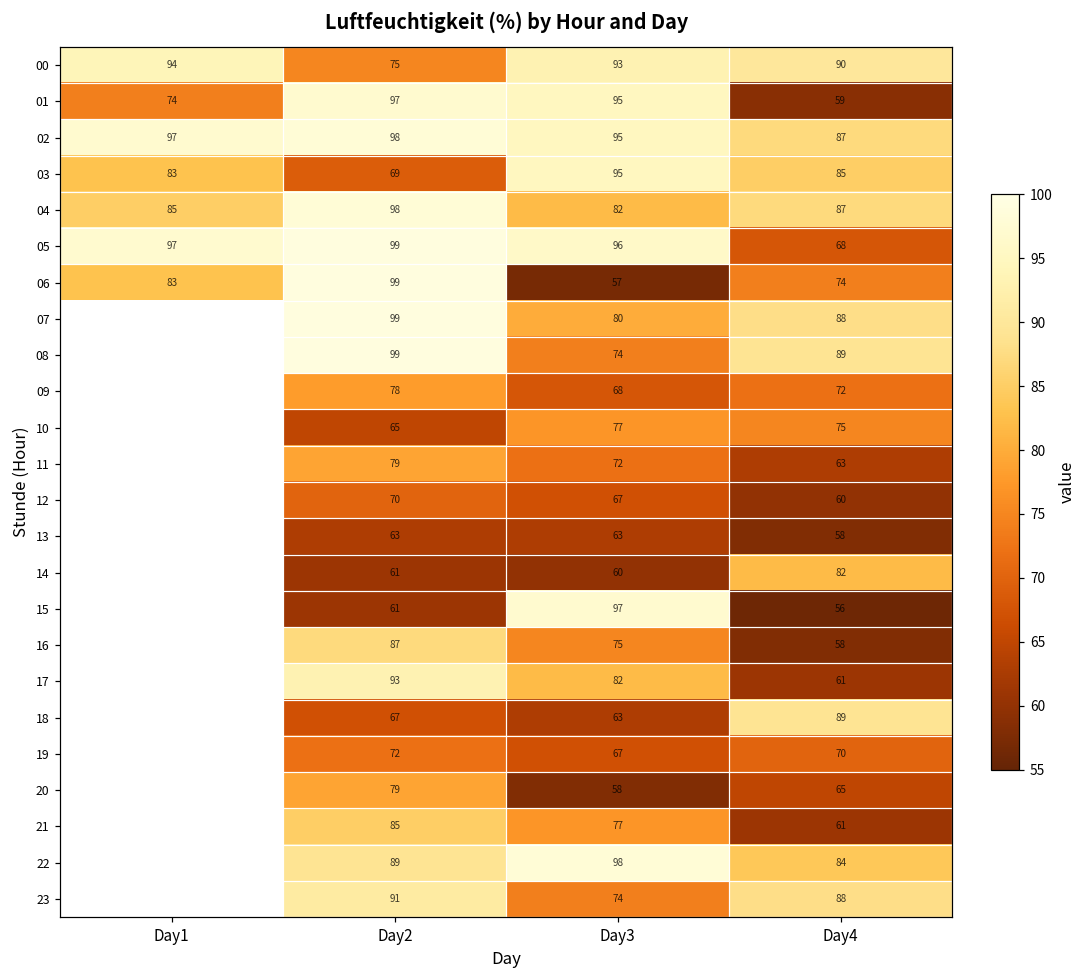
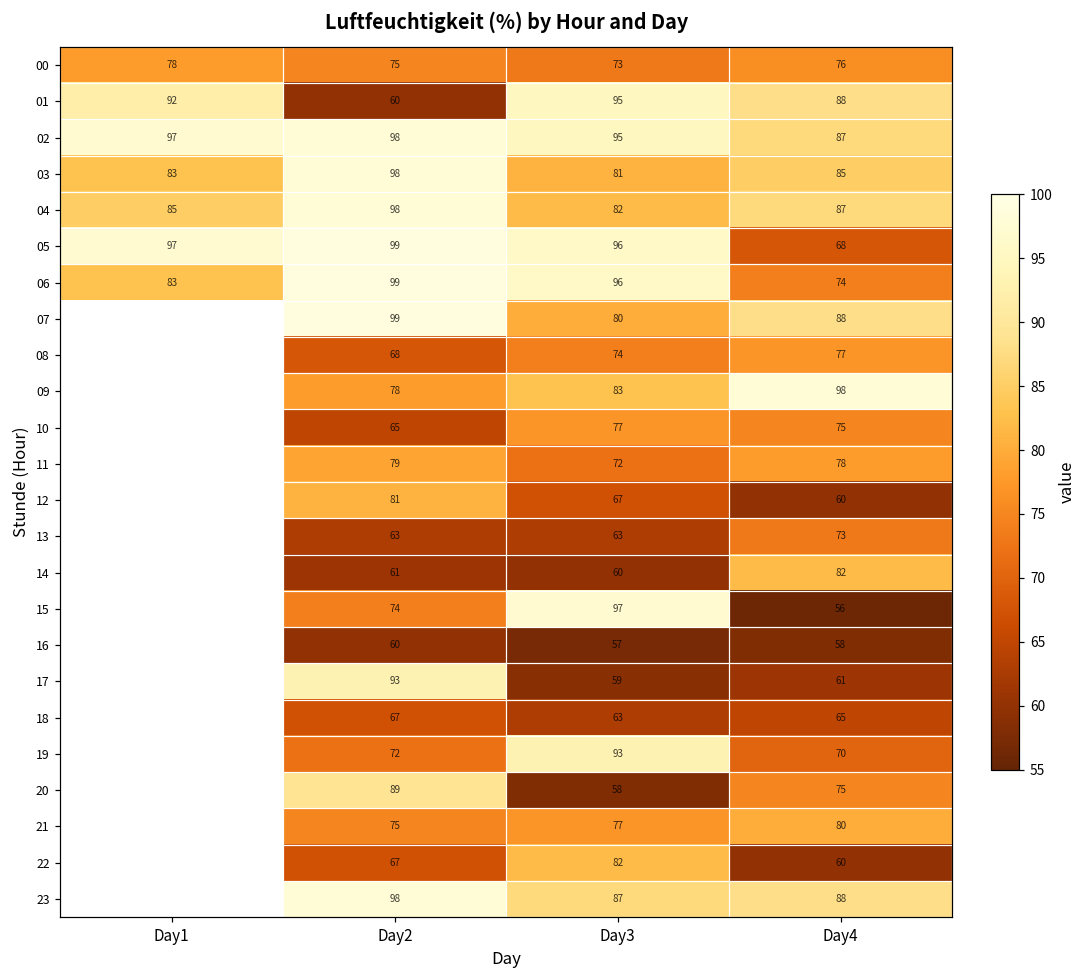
00, Day1: 94 -> 78
00, Day3: 93 -> 73
00, Day4: 90 -> 76
01, Day1: 74 -> 92
01, Day2: 97 -> 60
01, Day4: 59 -> 88
03, Day2: 69 -> 98
03, Day3: 95 -> 81
06, Day3: 57 -> 96
08, Day2: 99 -> 68
08, Day4: 89 -> 77
09, Day3: 68 -> 83
09, Day4: 72 -> 98
11, Day4: 63 -> 78
12, Day2: 70 -> 81
13, Day4: 58 -> 73
15, Day2: 61 -> 74
16, Day2: 87 -> 60
16, Day3: 75 -> 57
17, Day3: 82 -> 59
18, Day4: 89 -> 65
19, Day3: 67 -> 93
20, Day2: 79 -> 89
20, Day4: 65 -> 75
21, Day2: 85 -> 75
21, Day4: 61 -> 80
22, Day2: 89 -> 67
22, Day3: 98 -> 82
22, Day4: 84 -> 60
23, Day2: 91 -> 98
23, Day3: 74 -> 87
